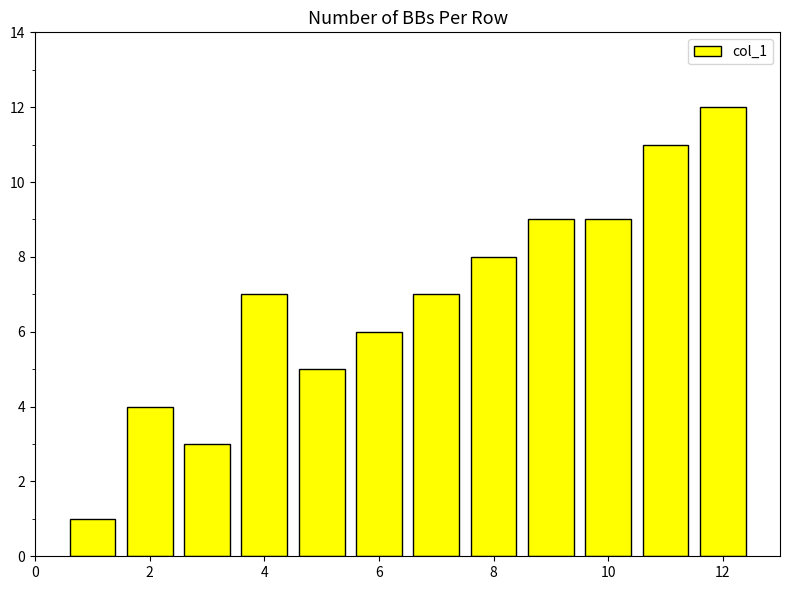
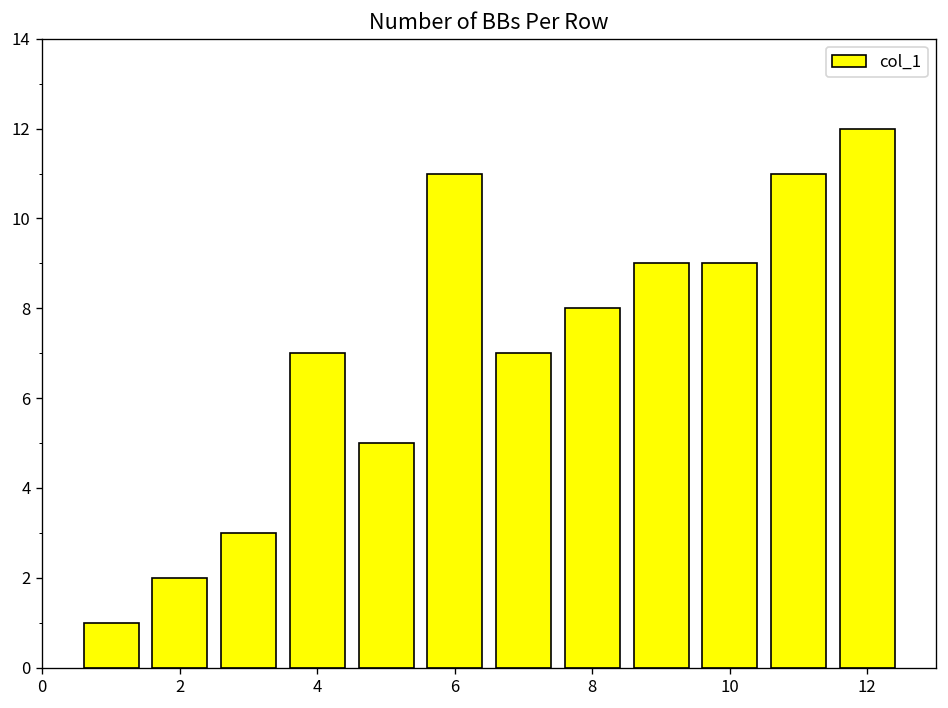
2: 4 -> 2
6: 6 -> 11
